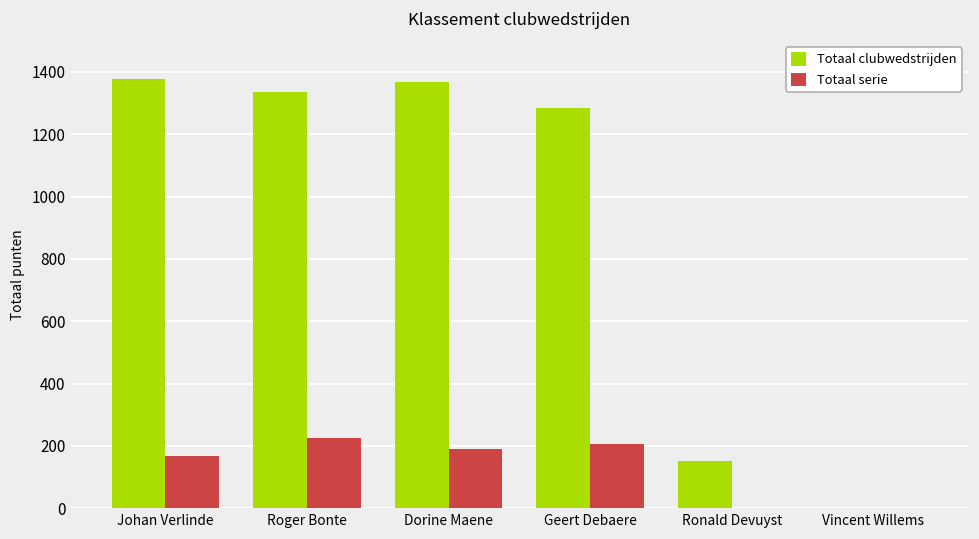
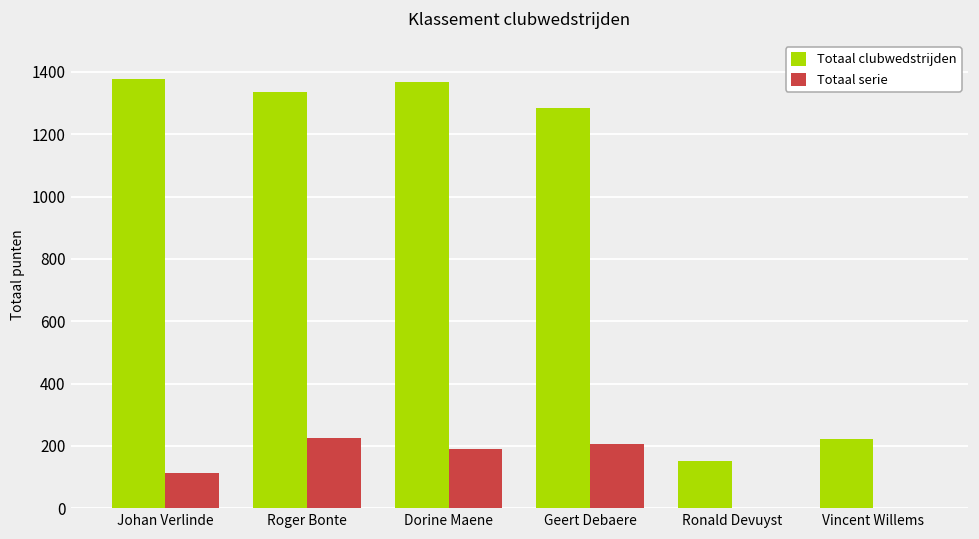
Totaal serie, Johan Verlinde: 170 -> 110
Totaal clubwedstrijden, Vincent Willems: 0 -> 220
